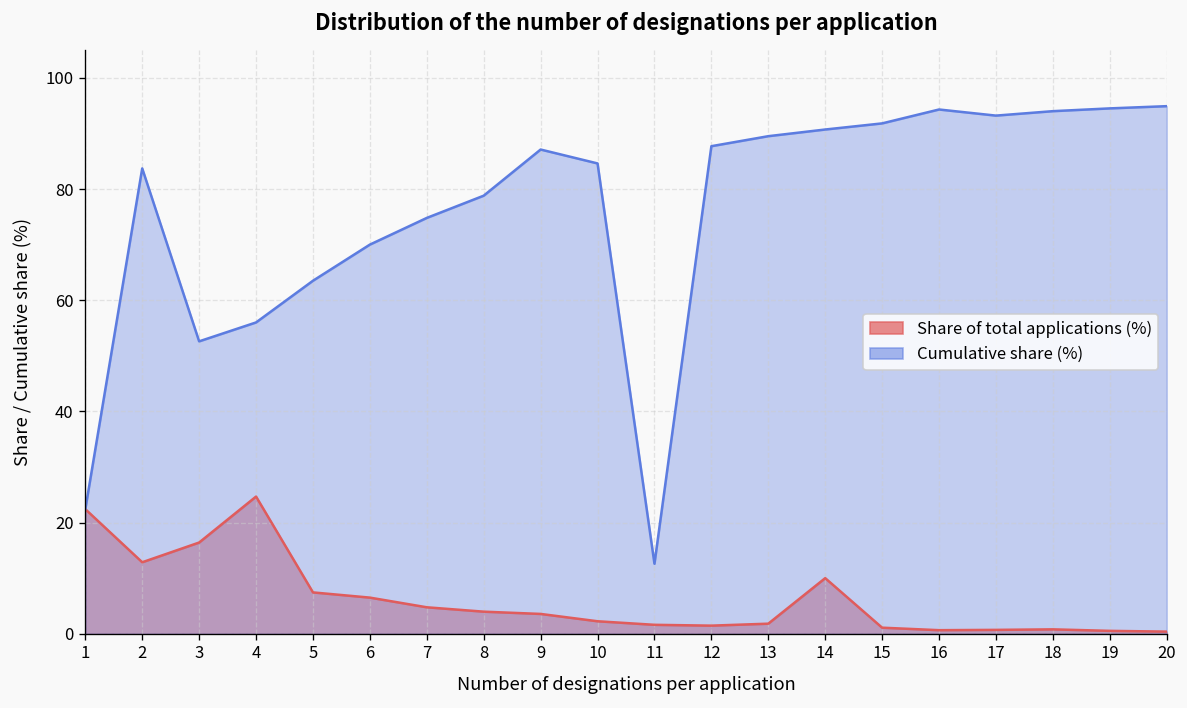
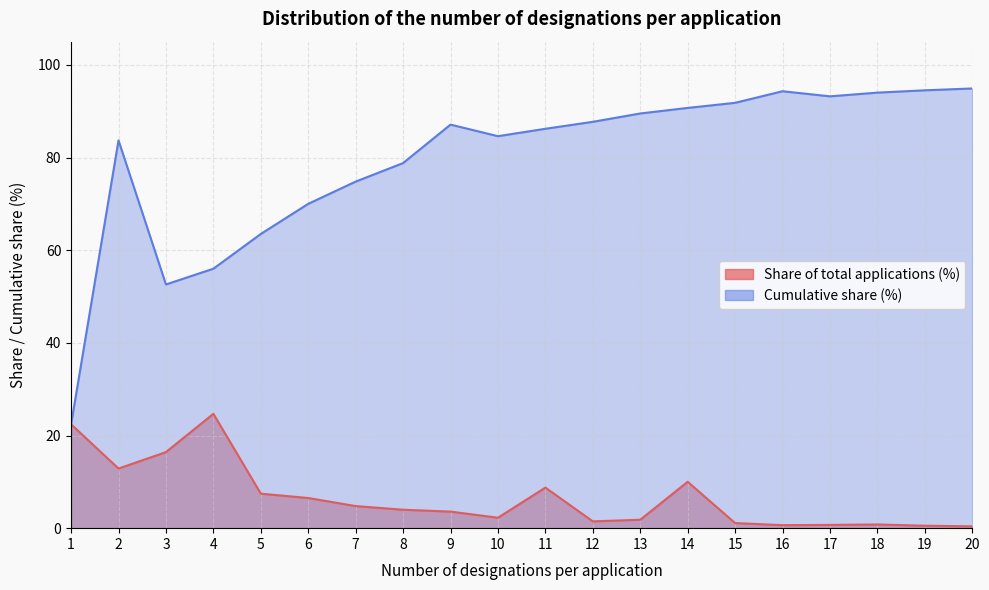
Share of total applications (%), 11: 2 -> 9
Cumulative share (%), 11: 13 -> 86
